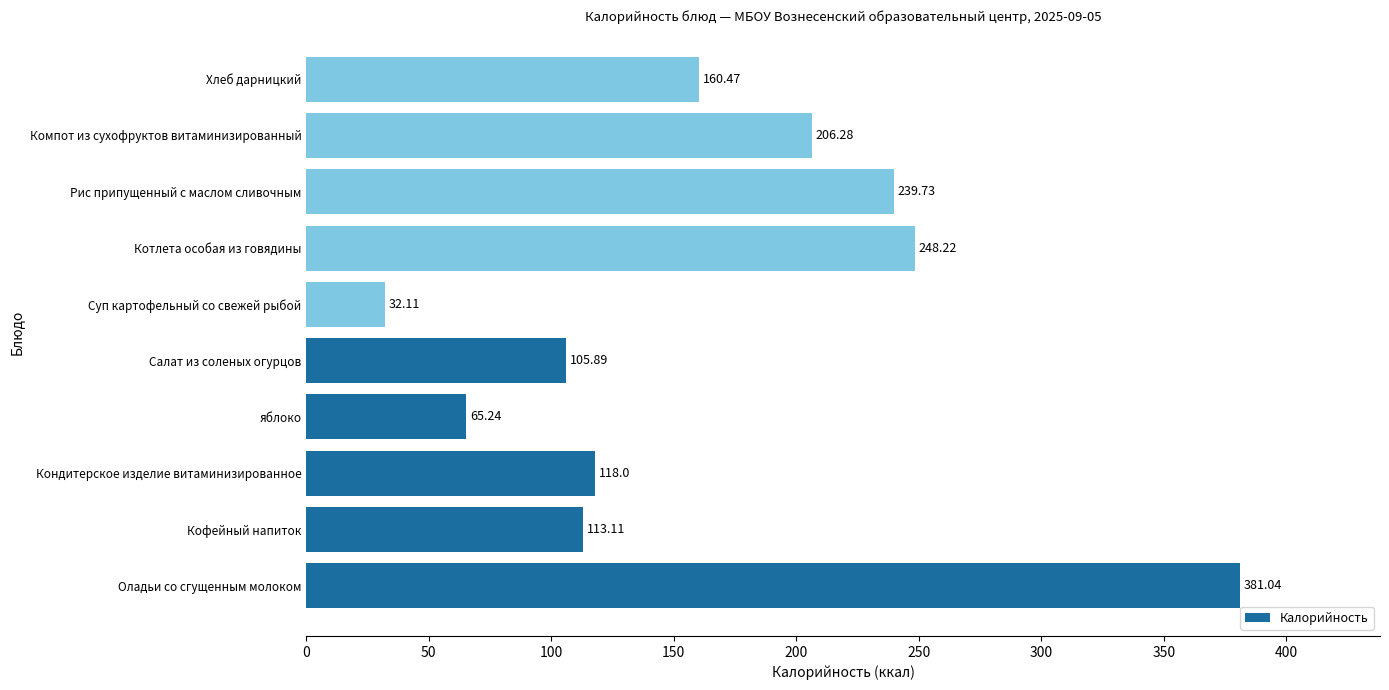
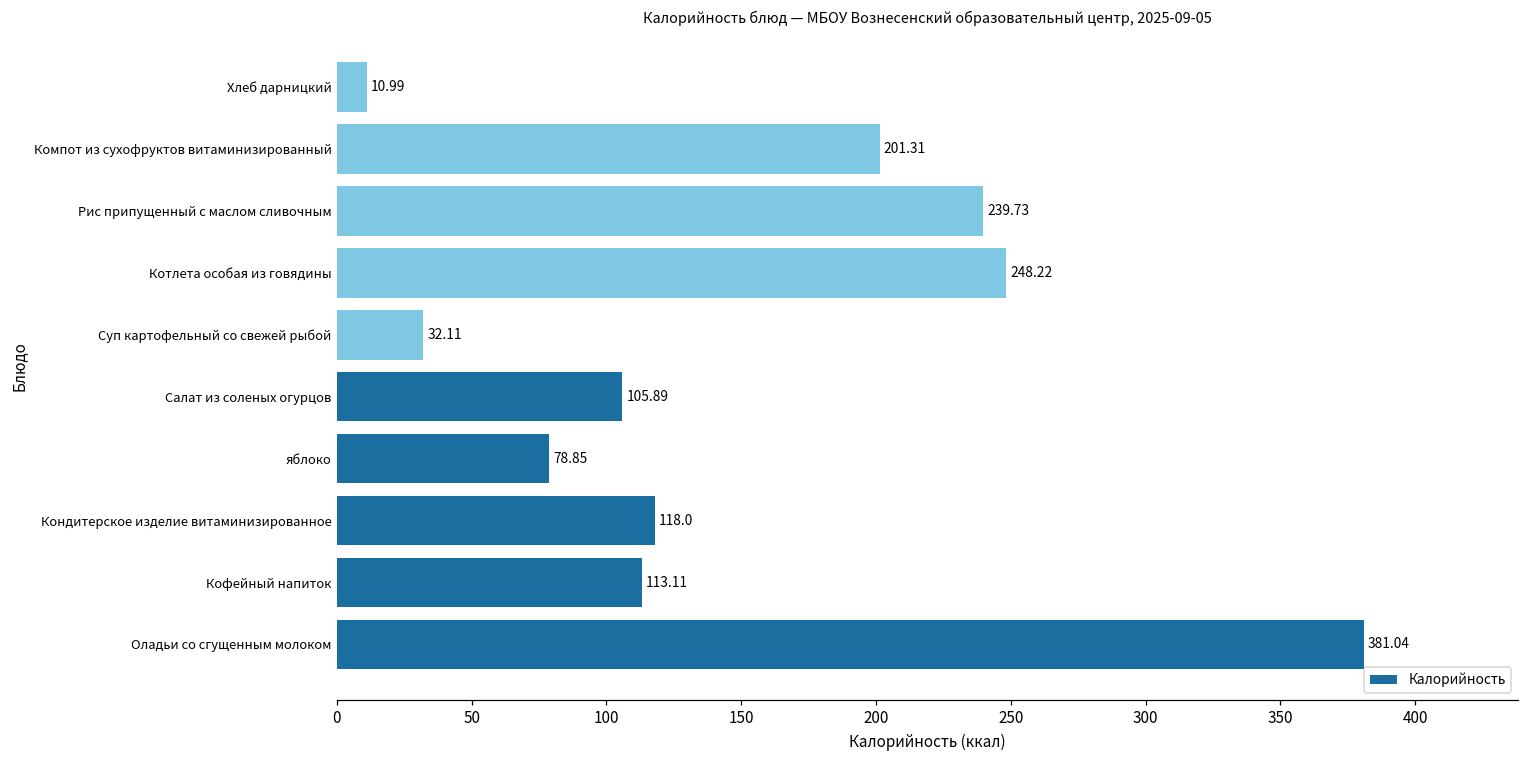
Хлеб дарницкий: 160.47 -> 10.99
Компот из сухофруктов витаминизированный: 206.28 -> 201.31
яблоко: 65.24 -> 78.85
